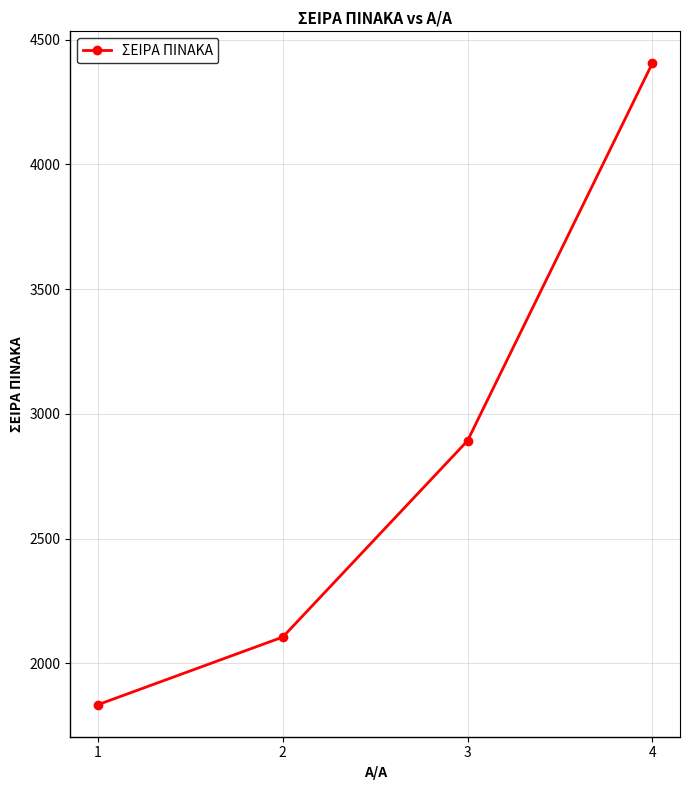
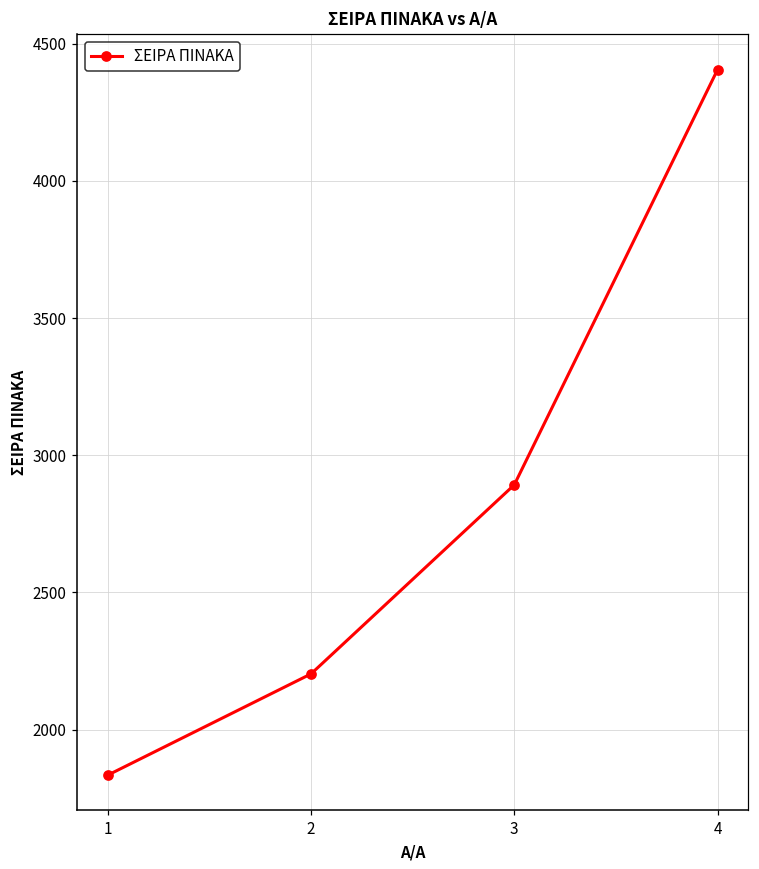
2: 2110 -> 2200
